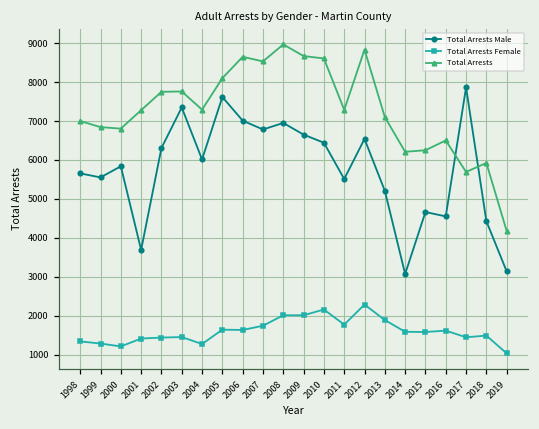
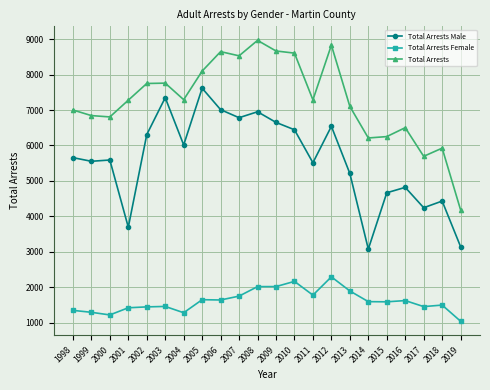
Total Arrests Male, 2000: 5800 -> 5600
Total Arrests Male, 2016: 4600 -> 4800
Total Arrests Male, 2017: 7900 -> 4200
